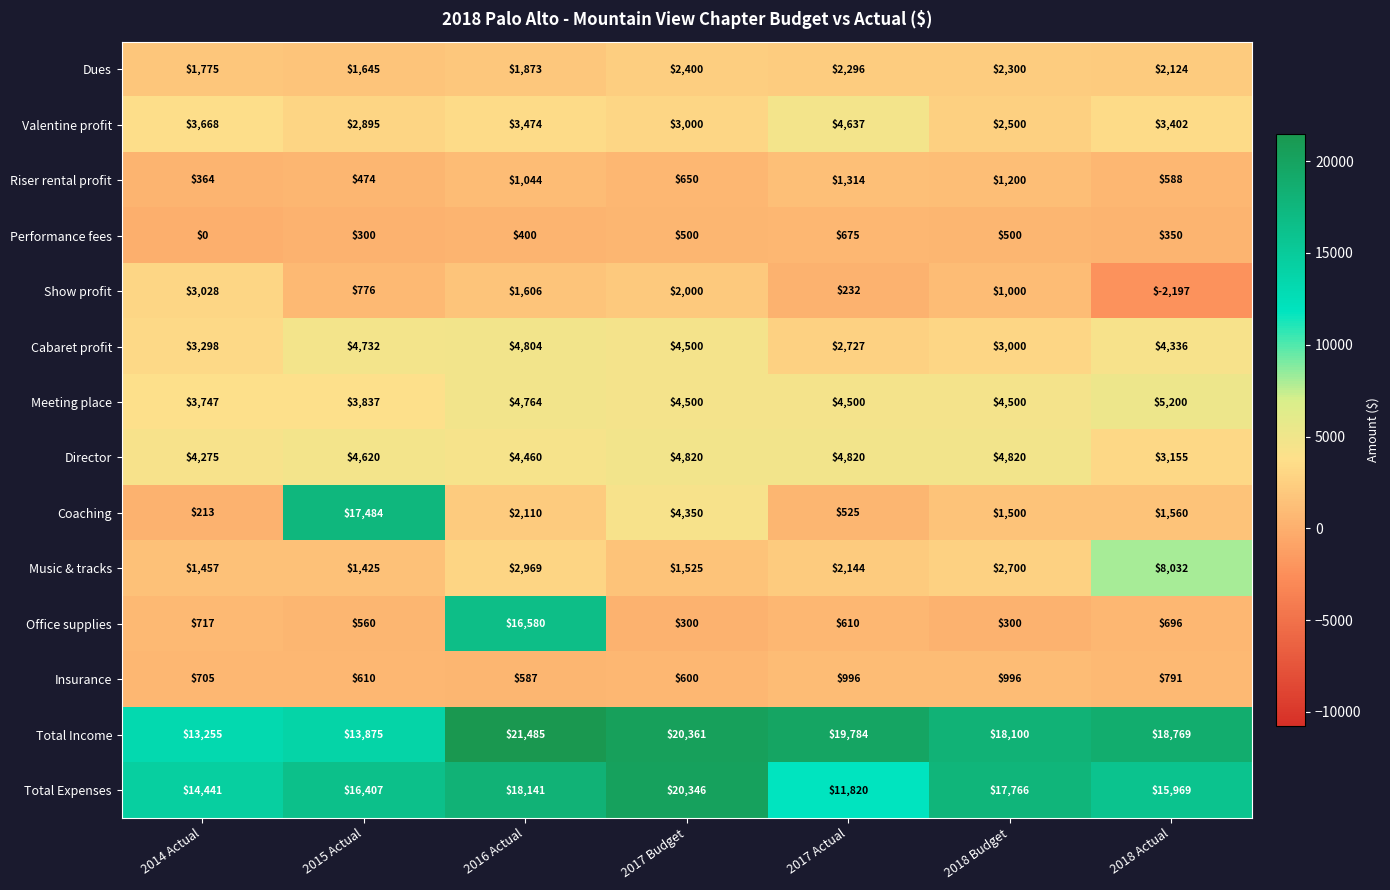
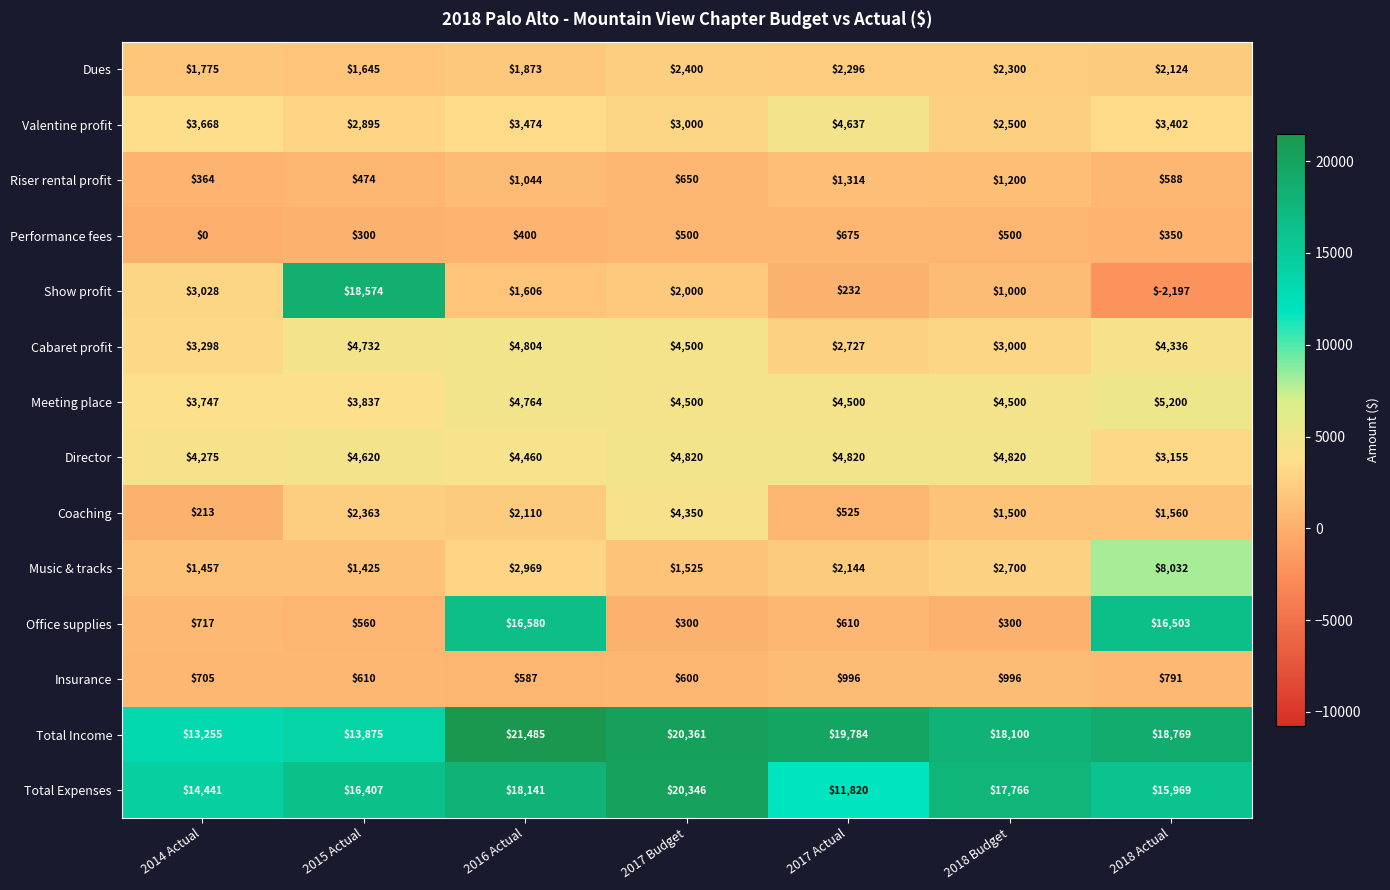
Show profit, 2015 Actual: $776 -> $18,574
Coaching, 2015 Actual: $17,484 -> $2,363
Office supplies, 2018 Actual: $696 -> $16,503
